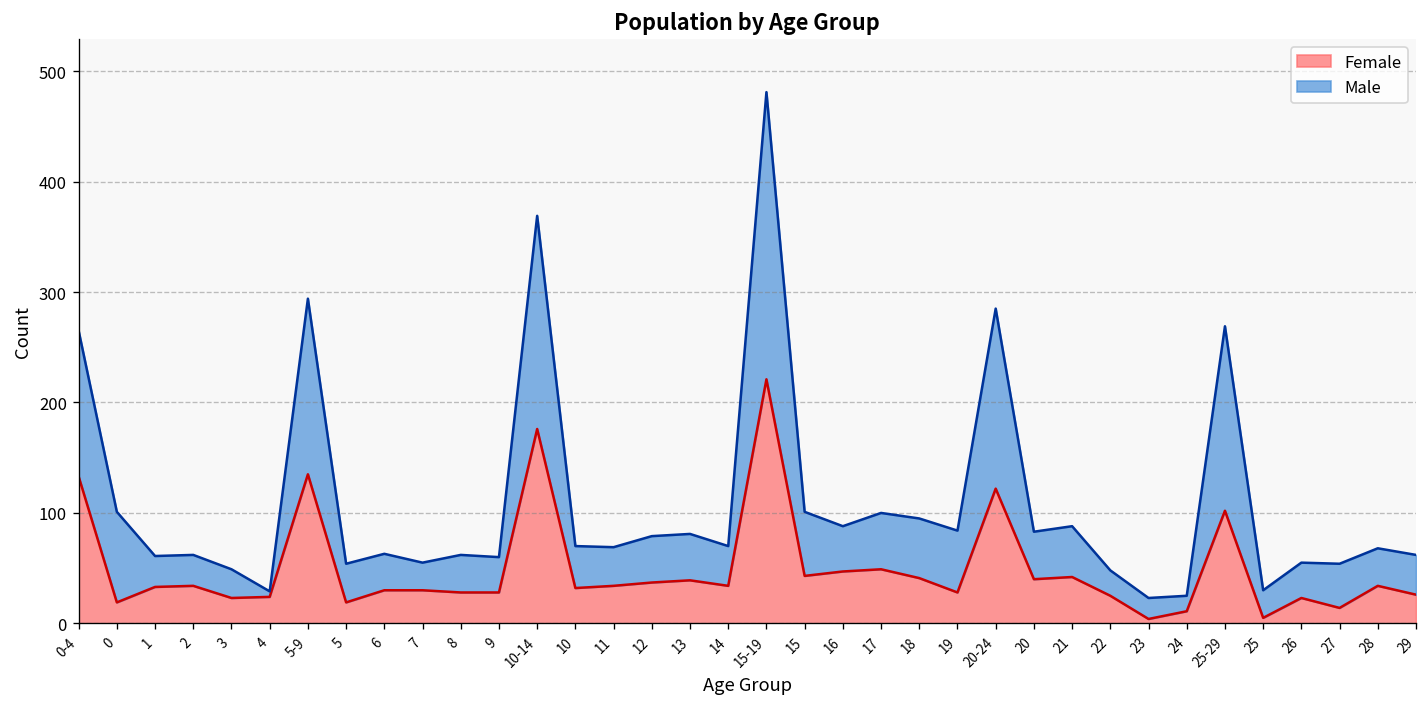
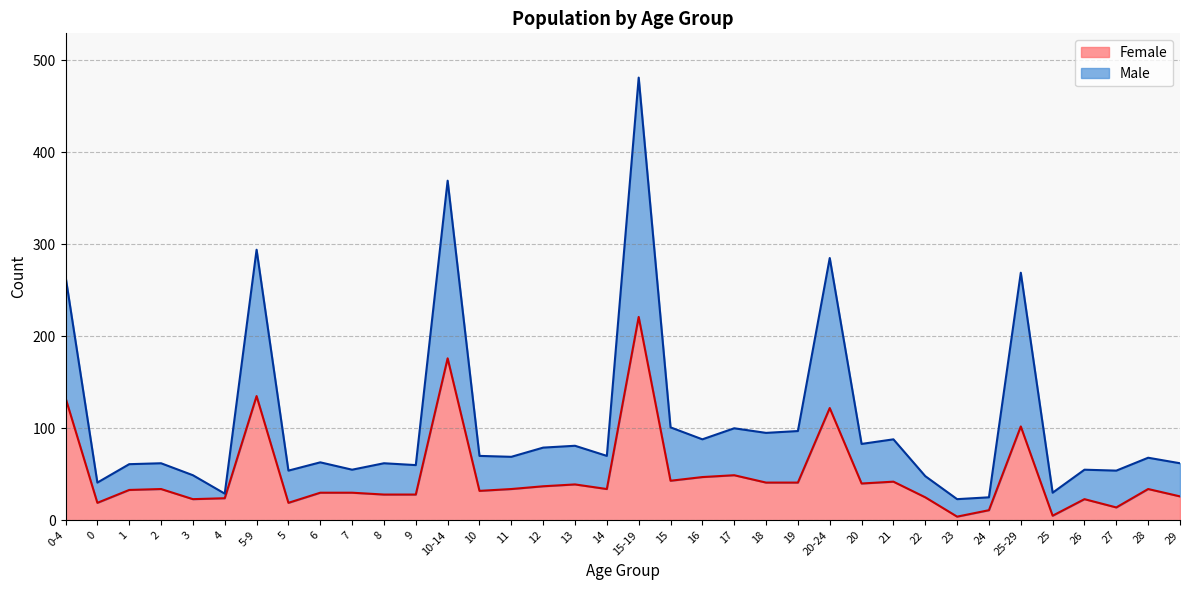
Male, 0: 80 -> 20
Female, 19: 30 -> 40
